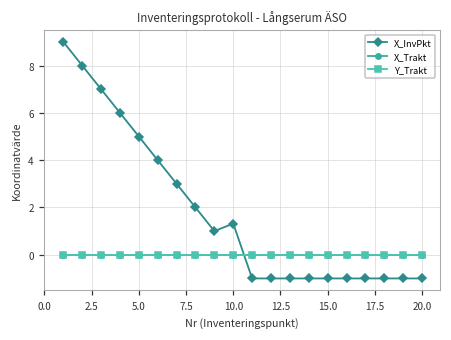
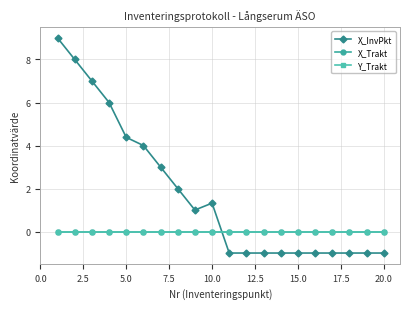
X_InvPkt, 5.0: 5.0 -> 4.4
